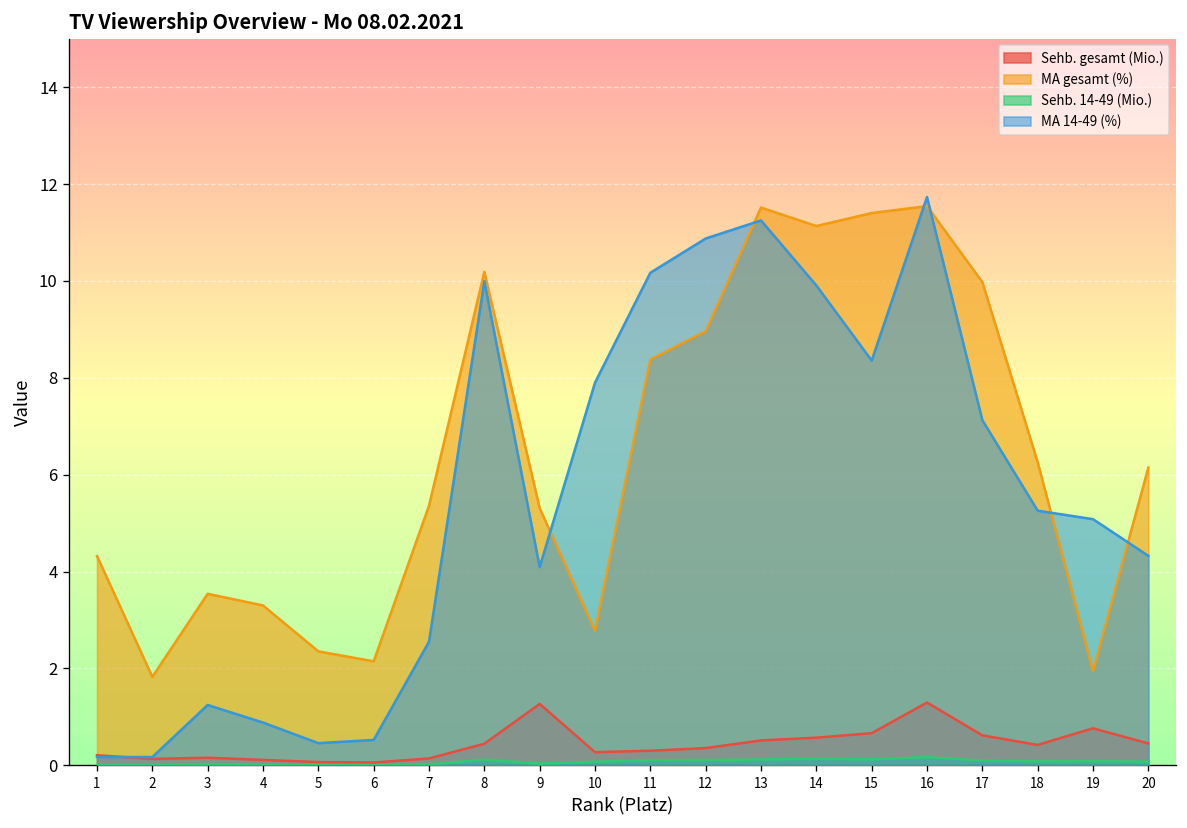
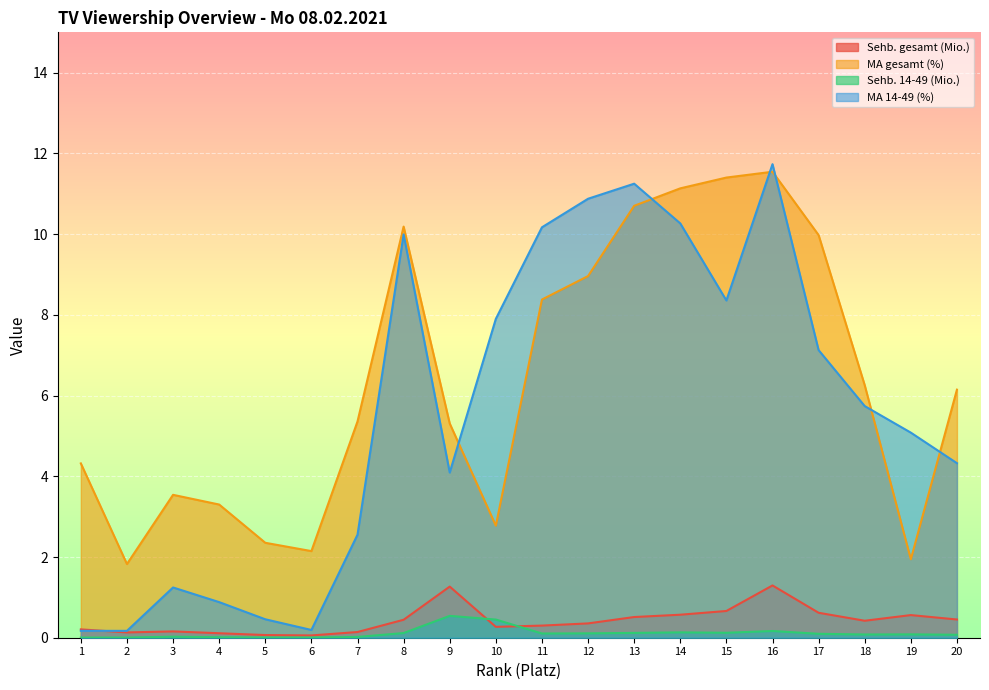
MA 14-49 (%), 6: 0.5 -> 0.2
Sehb. 14-49 (Mio.), 9: 0.0 -> 0.5
Sehb. 14-49 (Mio.), 10: 0.1 -> 0.4
MA gesamt (%), 13: 11.5 -> 10.7
MA 14-49 (%), 14: 9.9 -> 10.3
MA 14-49 (%), 18: 5.3 -> 5.7
Sehb. gesamt (Mio.), 19: 0.8 -> 0.6
